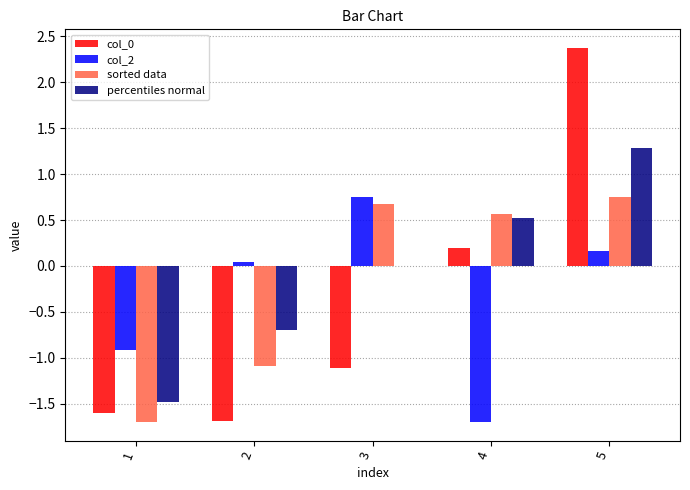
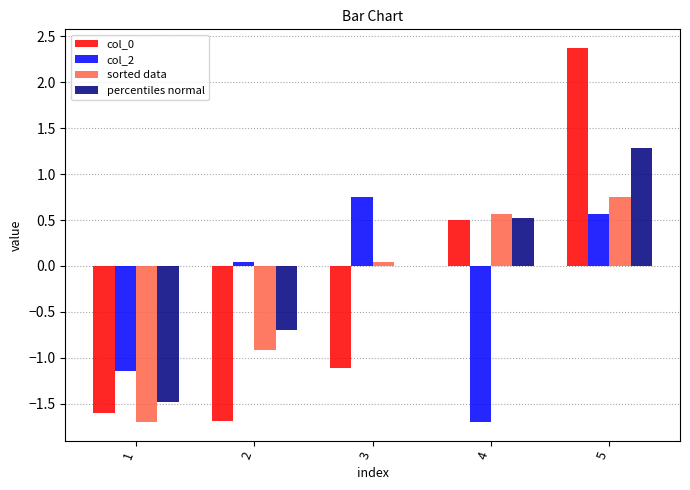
col_2, 1: -0.9 -> -1.1
sorted data, 2: -1.1 -> -0.9
sorted data, 3: 0.7 -> 0.0
col_0, 4: 0.2 -> 0.5
col_2, 5: 0.2 -> 0.6
